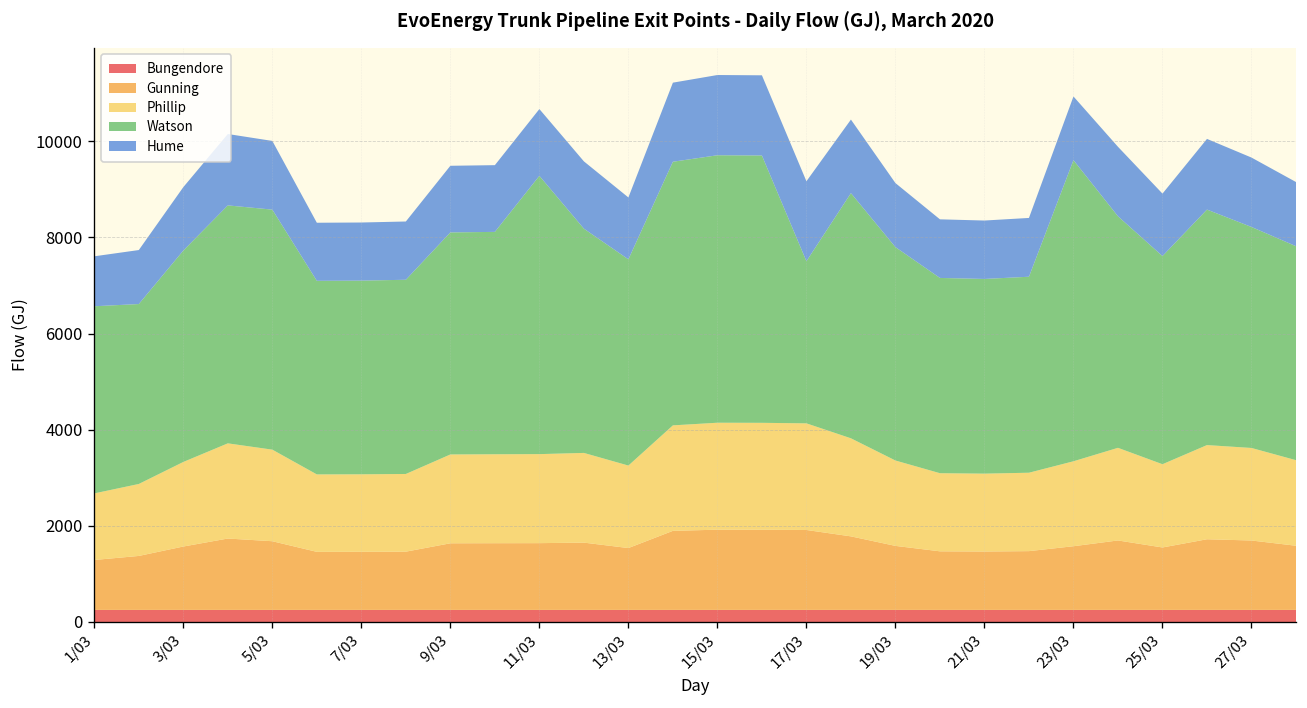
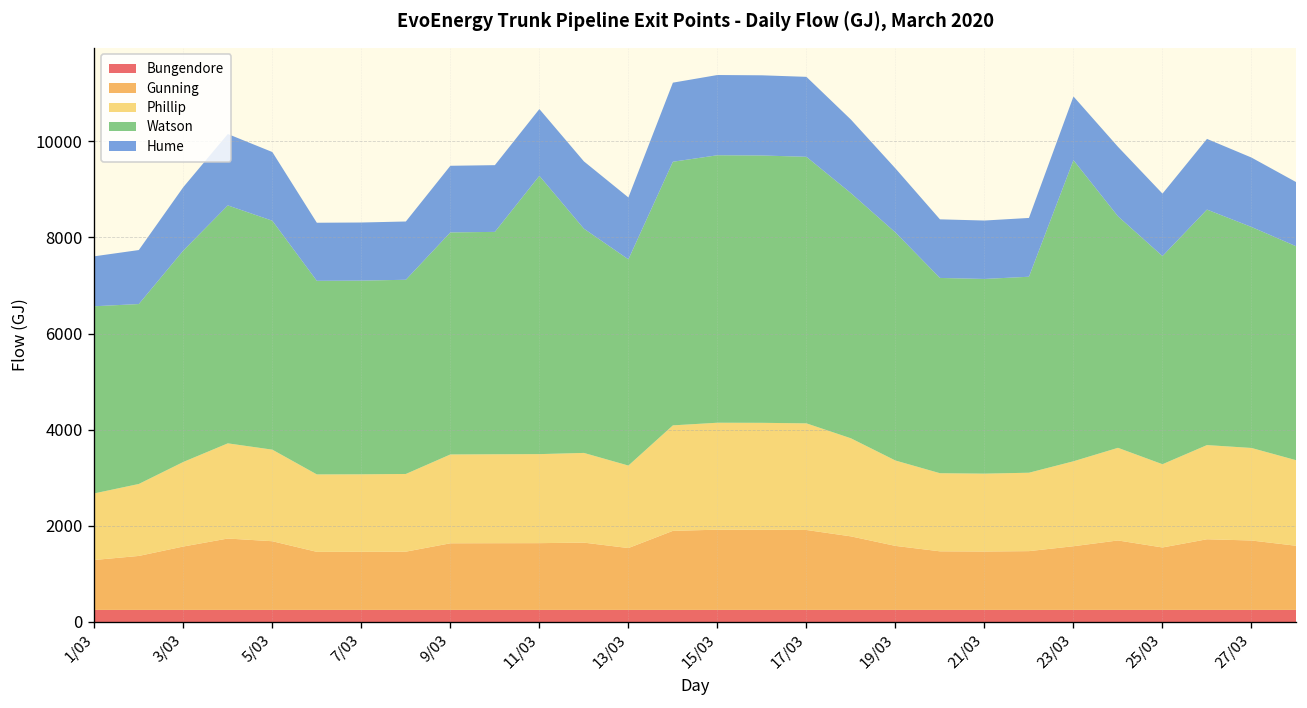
Watson, 5/03: 5000 -> 4800
Watson, 17/03: 3400 -> 5500
Watson, 19/03: 4400 -> 4700
